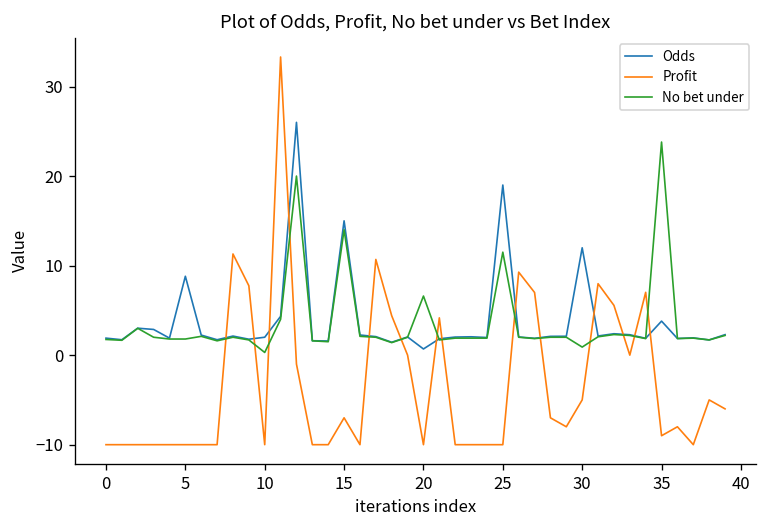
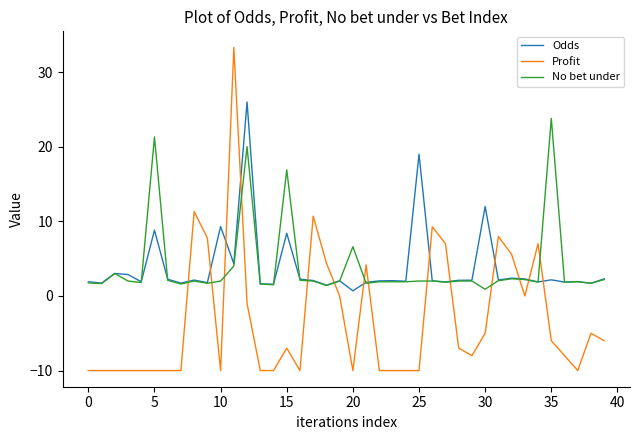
No bet under, 5: 2 -> 21
Odds, 10: 2 -> 9
No bet under, 10: 0 -> 2
Odds, 15: 15 -> 8
No bet under, 15: 14 -> 17
No bet under, 25: 12 -> 2
Odds, 35: 4 -> 2
Profit, 35: -9 -> -6
